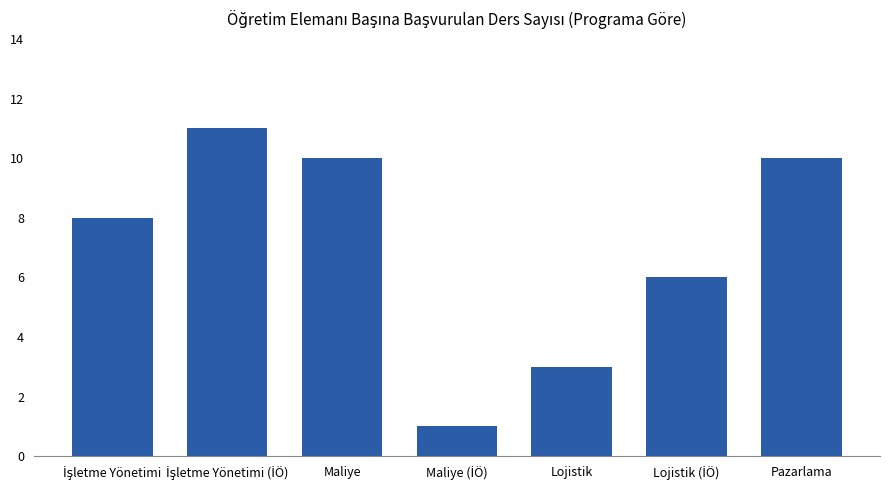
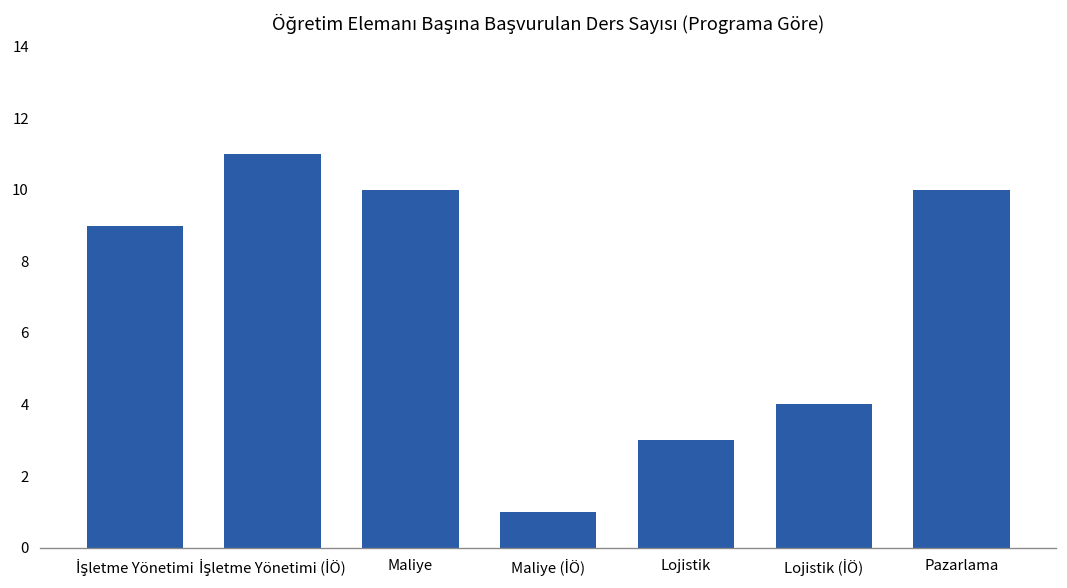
İşletme Yönetimi: 8 -> 9
Lojistik (İÖ): 6 -> 4
